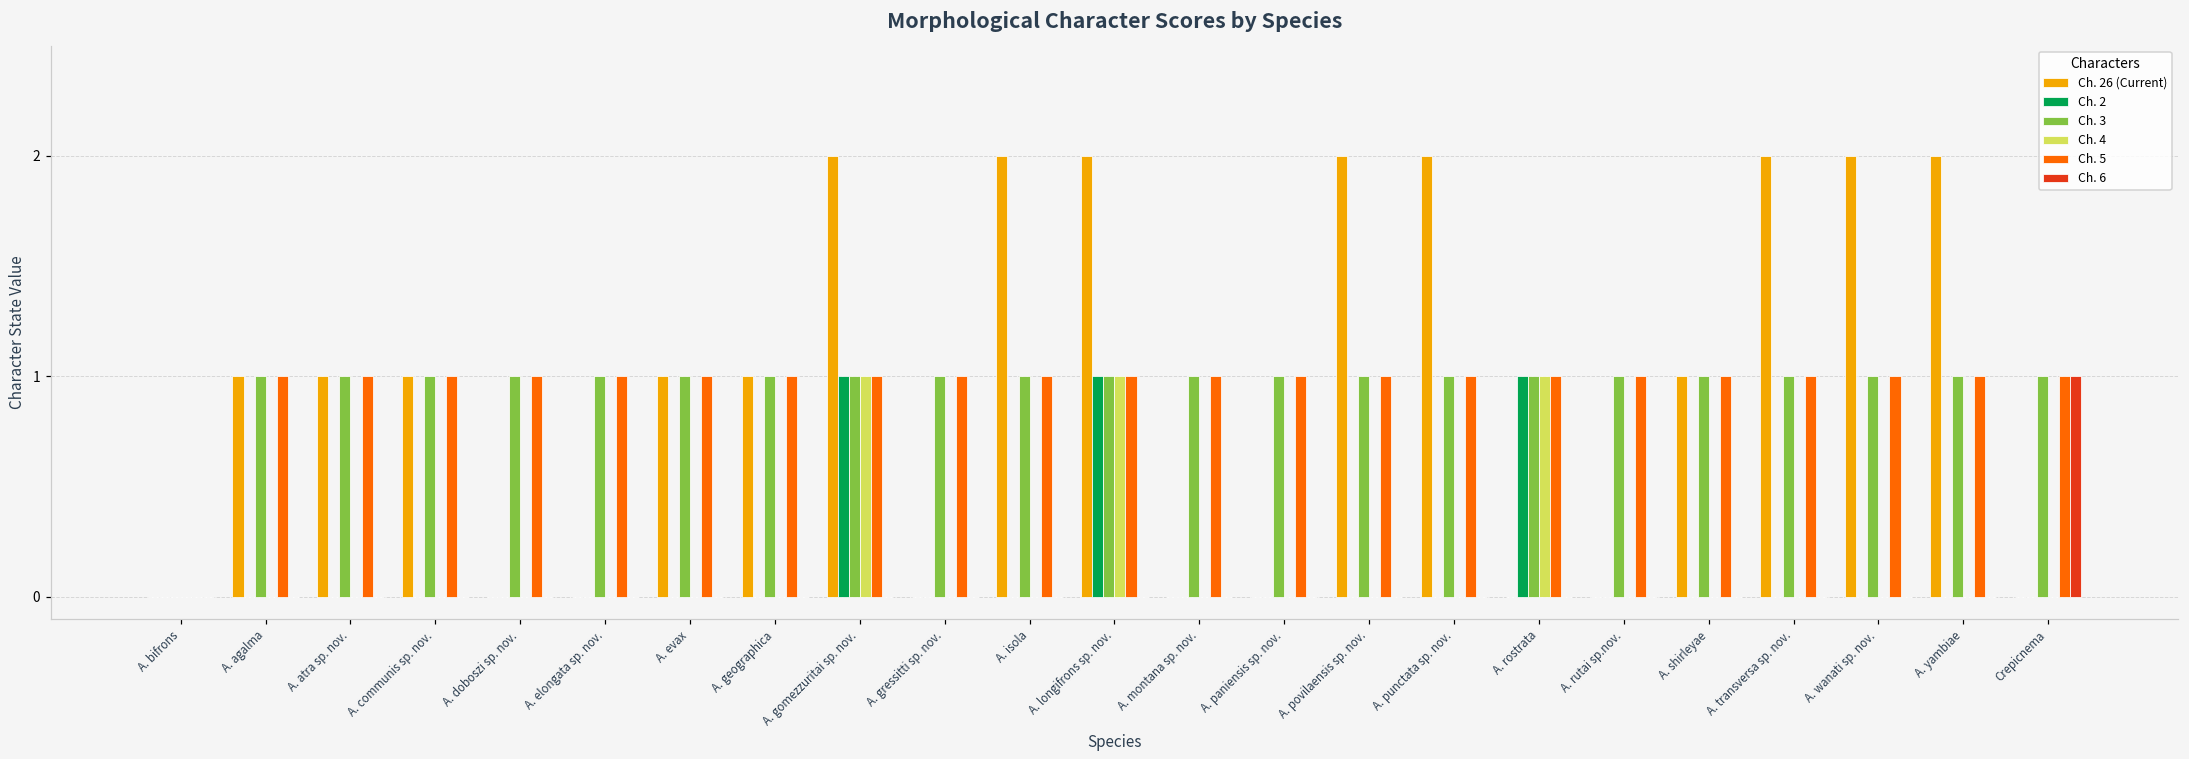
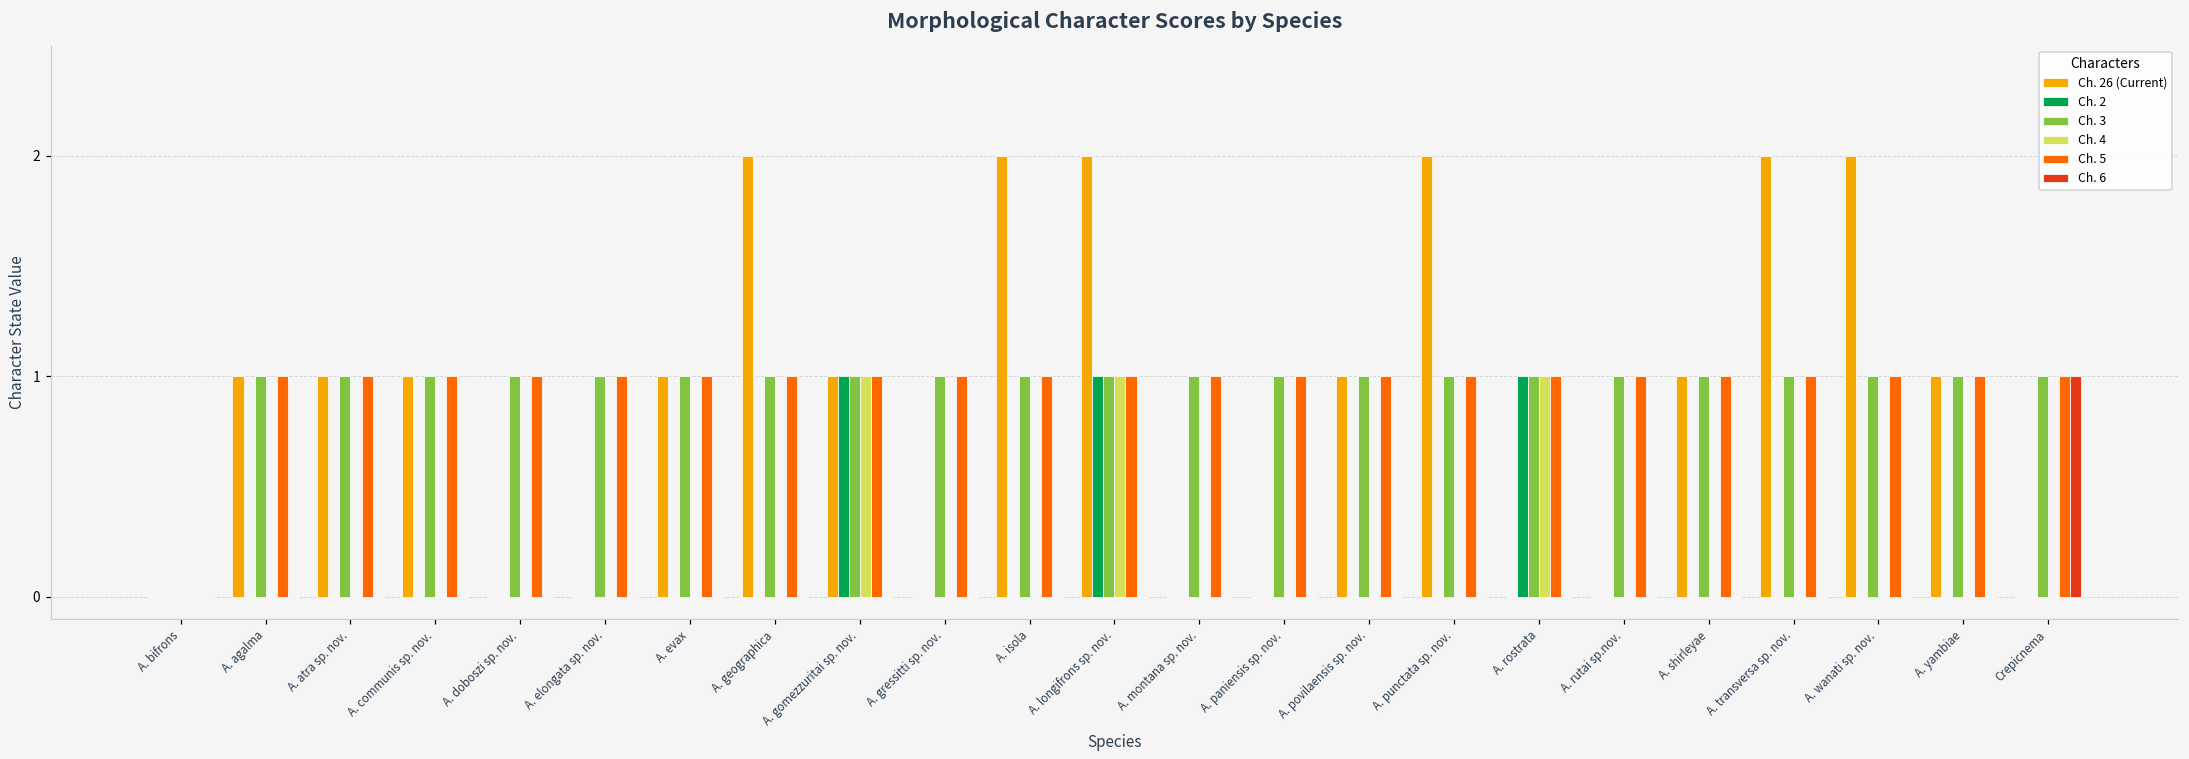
Ch. 26 (Current), A. geographica: 1 -> 2
Ch. 26 (Current), A. gomezzuritai sp. nov.: 2 -> 1
Ch. 26 (Current), A. povilaensis sp. nov.: 2 -> 1
Ch. 26 (Current), A. yambiae: 2 -> 1
